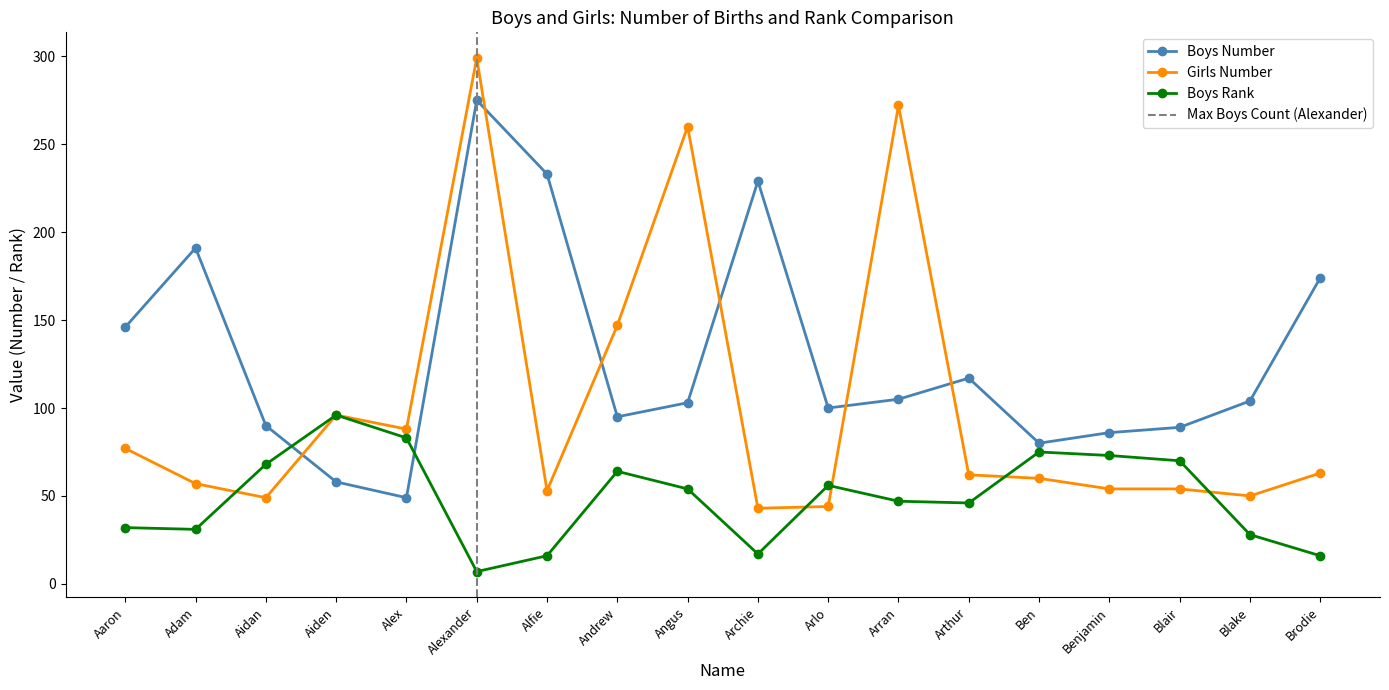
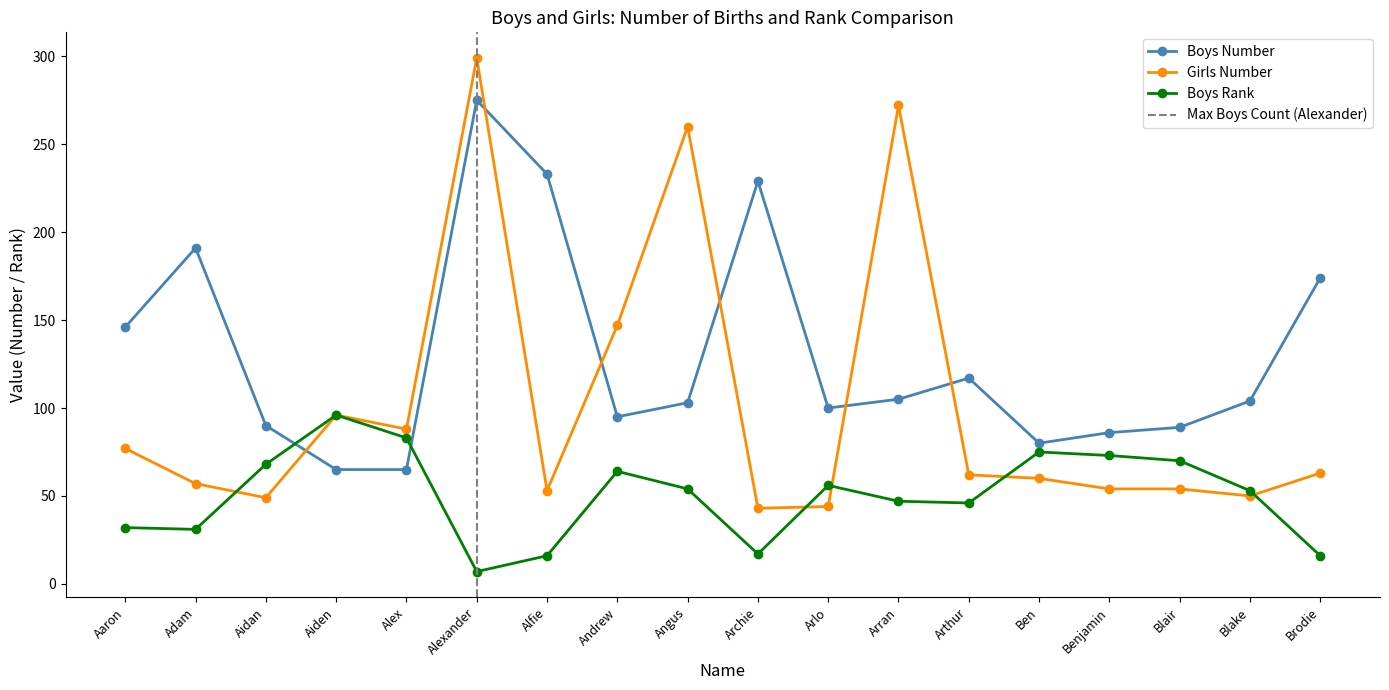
Boys Number, Aiden: 58 -> 65
Boys Number, Alex: 49 -> 65
Boys Rank, Blake: 28 -> 53
